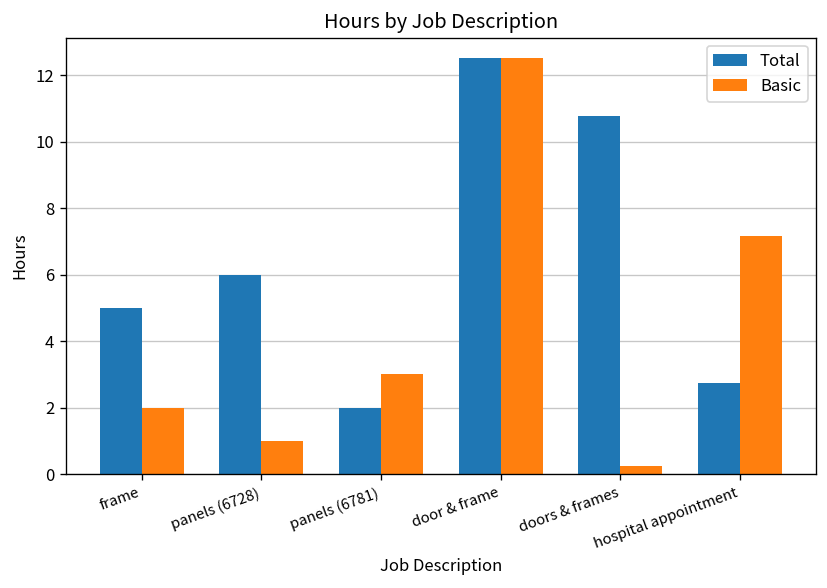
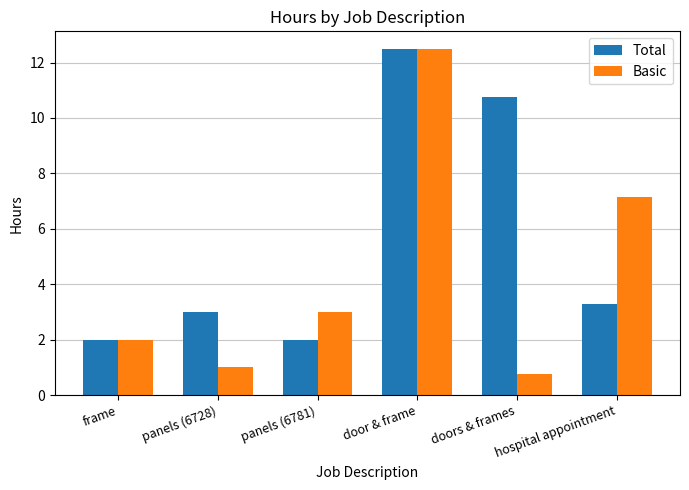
Total, frame: 5 -> 2
Total, panels (6728): 6 -> 3
Basic, doors & frames: 0.3 -> 0.8
Total, hospital appointment: 2.8 -> 3.3
